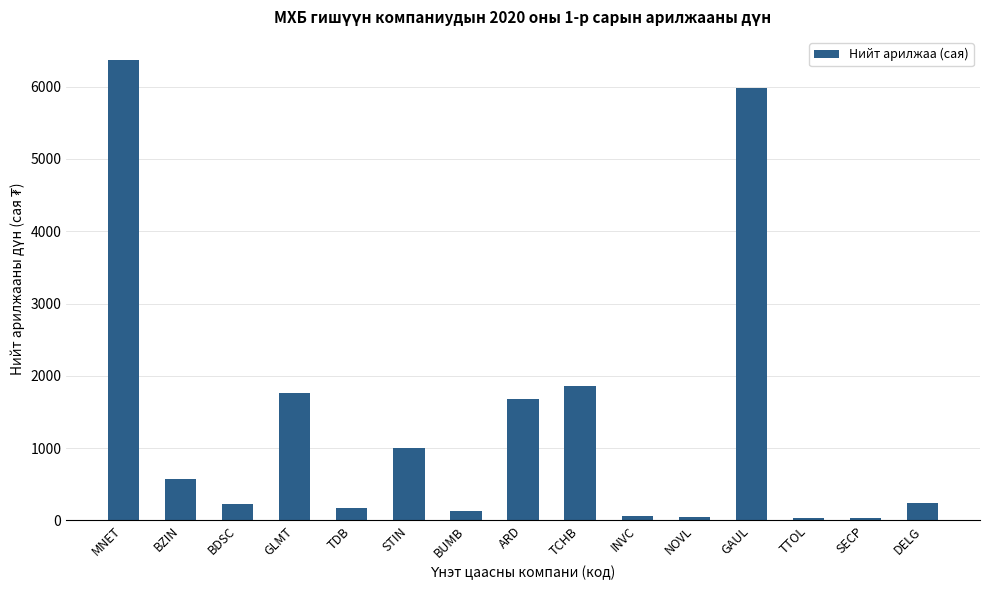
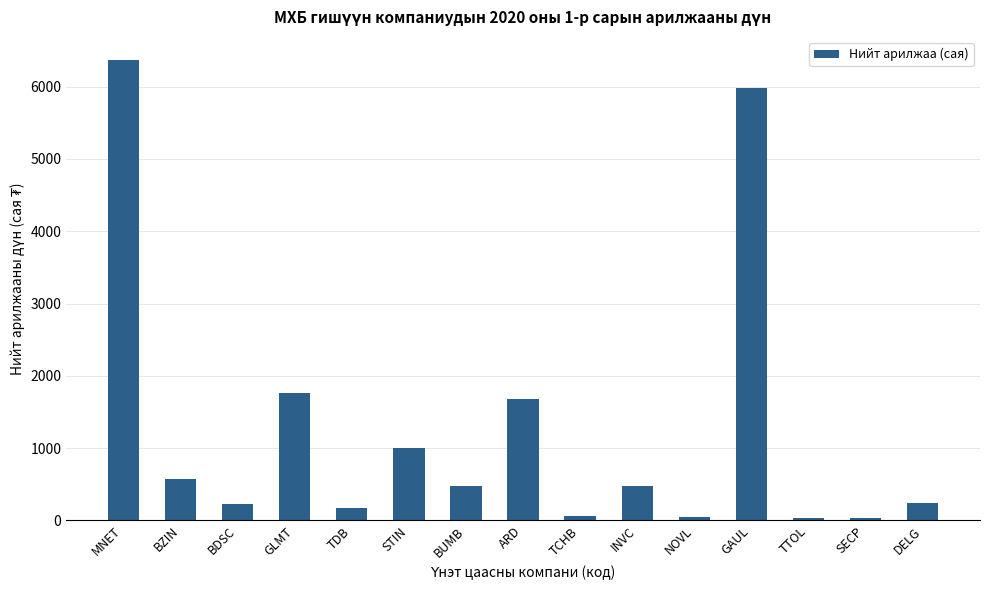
BUMB: 100 -> 500
TCHB: 1900 -> 100
INVC: 100 -> 500
